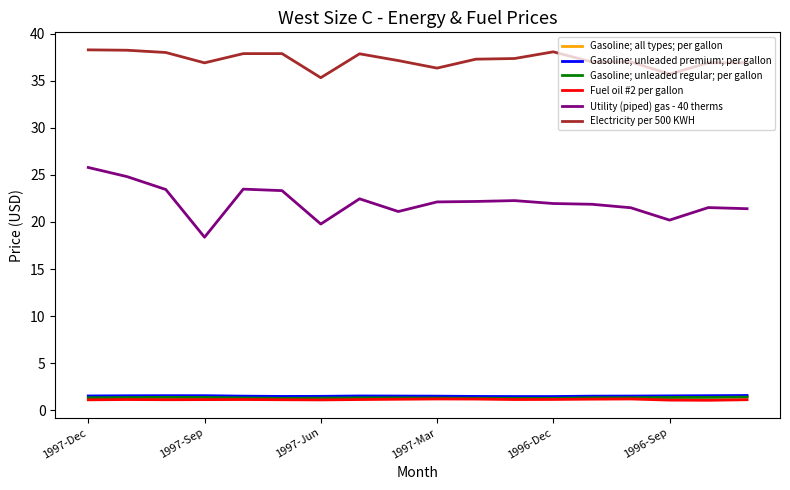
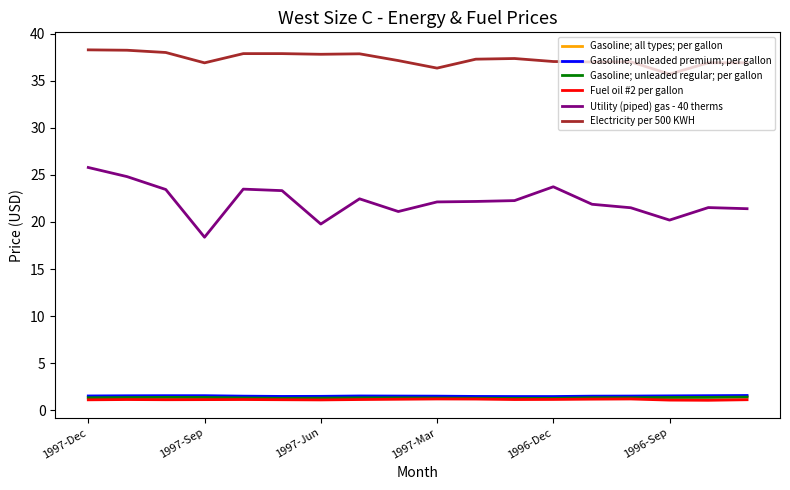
Electricity per 500 KWH, 1997-Jun: 35 -> 38
Utility (piped) gas - 40 therms, 1996-Dec: 22 -> 24
Electricity per 500 KWH, 1996-Dec: 38 -> 37
